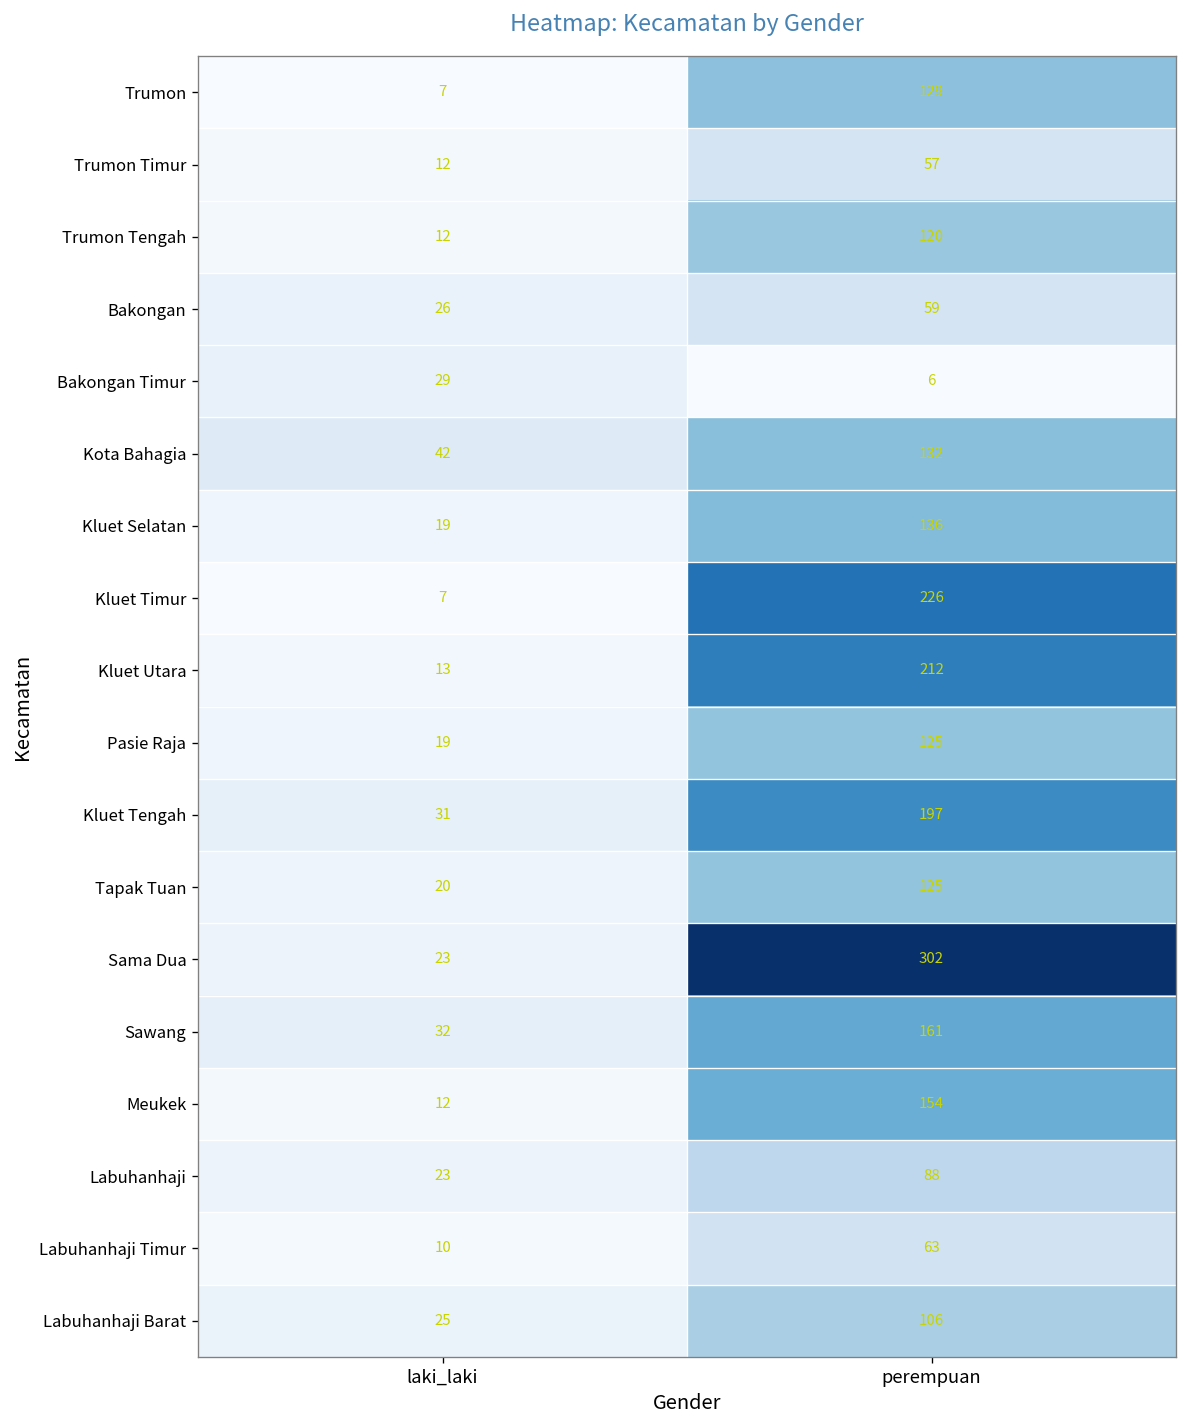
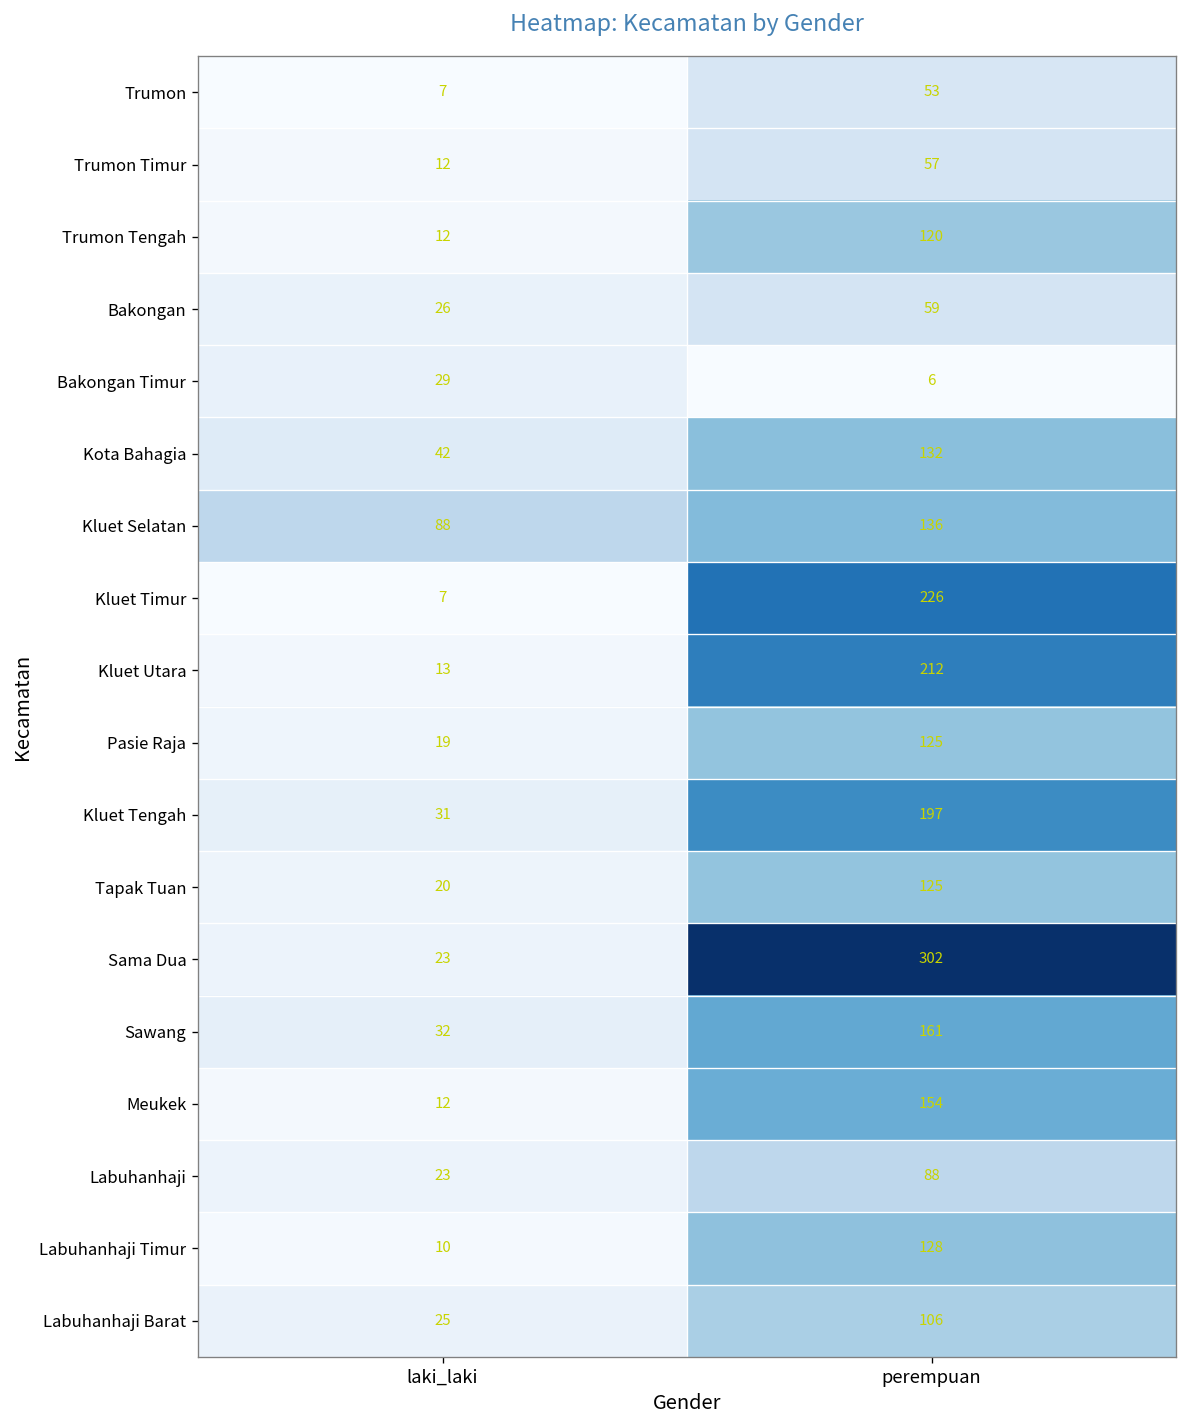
Trumon, perempuan: 129 -> 53
Kluet Selatan, laki_laki: 19 -> 88
Labuhanhaji Timur, perempuan: 63 -> 128
